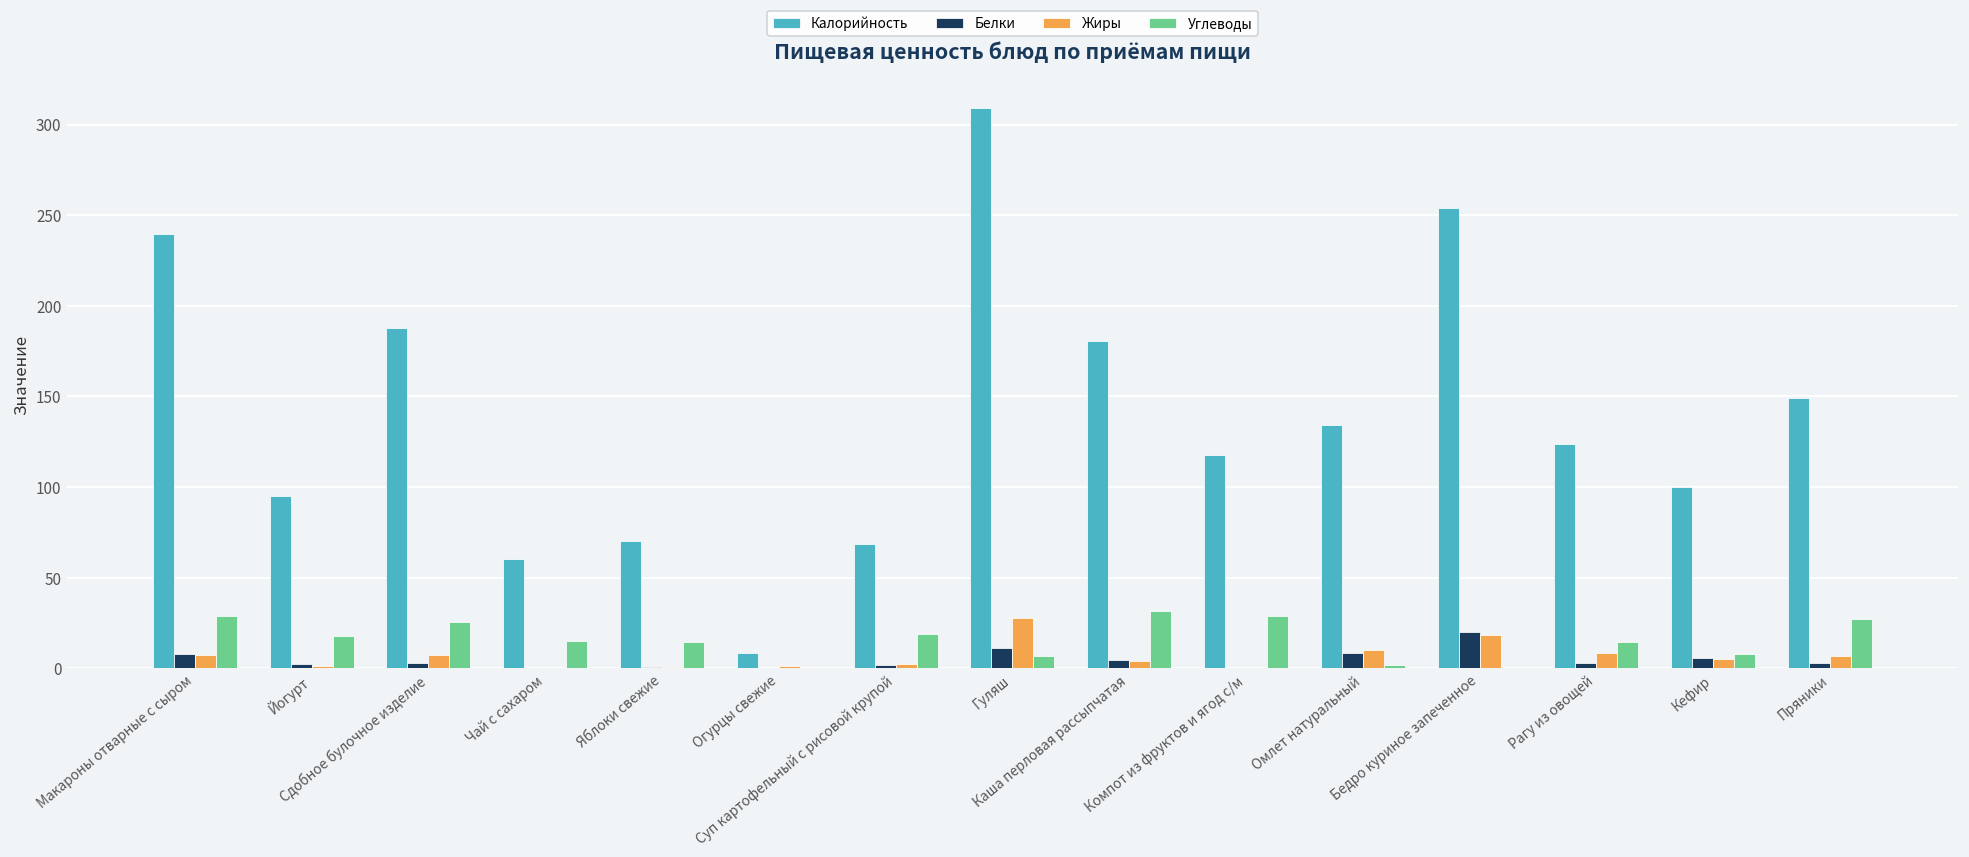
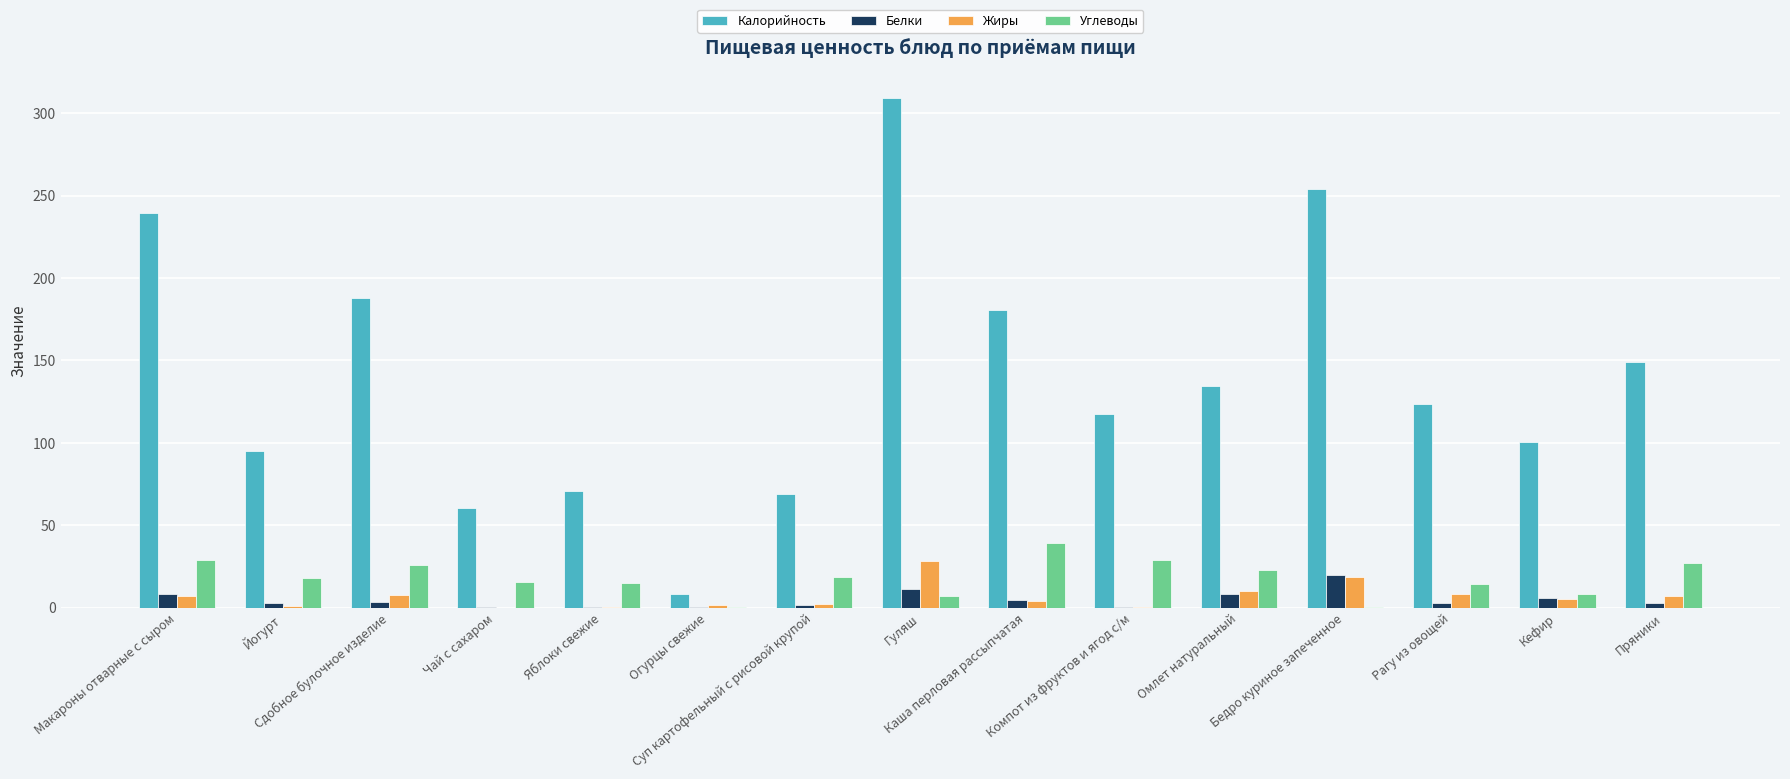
Углеводы, Каша перловая рассыпчатая: 32 -> 39
Углеводы, Омлет натуральный: 2 -> 23
